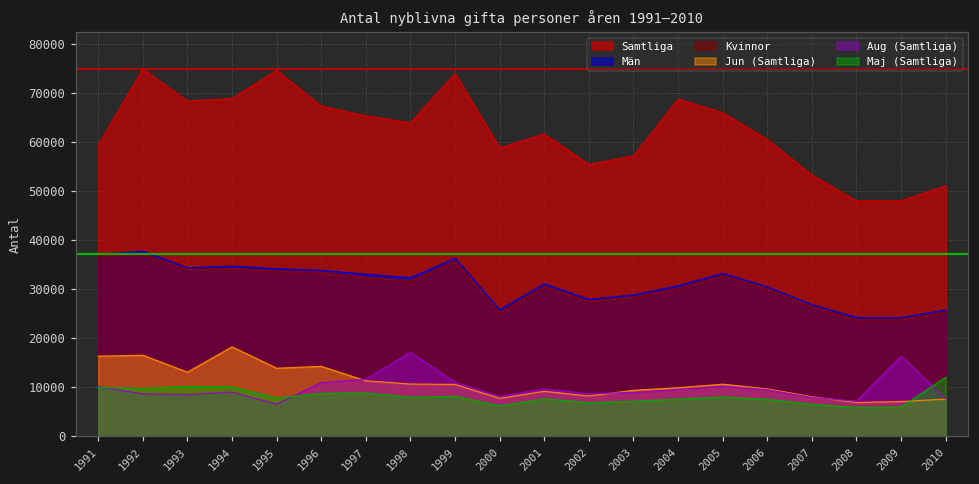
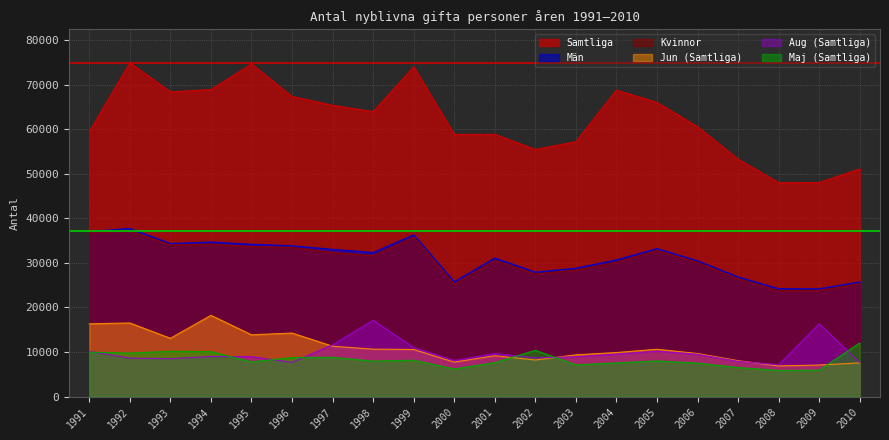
Aug (Samtliga), 1995: 7000 -> 9000
Aug (Samtliga), 1996: 11000 -> 8000
Samtliga, 2001: 62000 -> 59000
Maj (Samtliga), 2002: 7000 -> 10000
